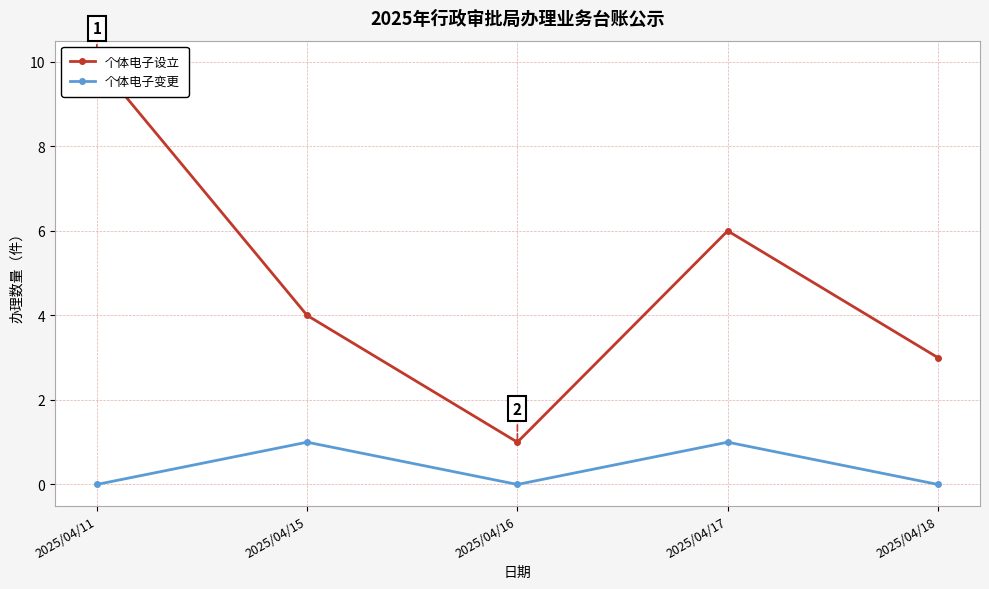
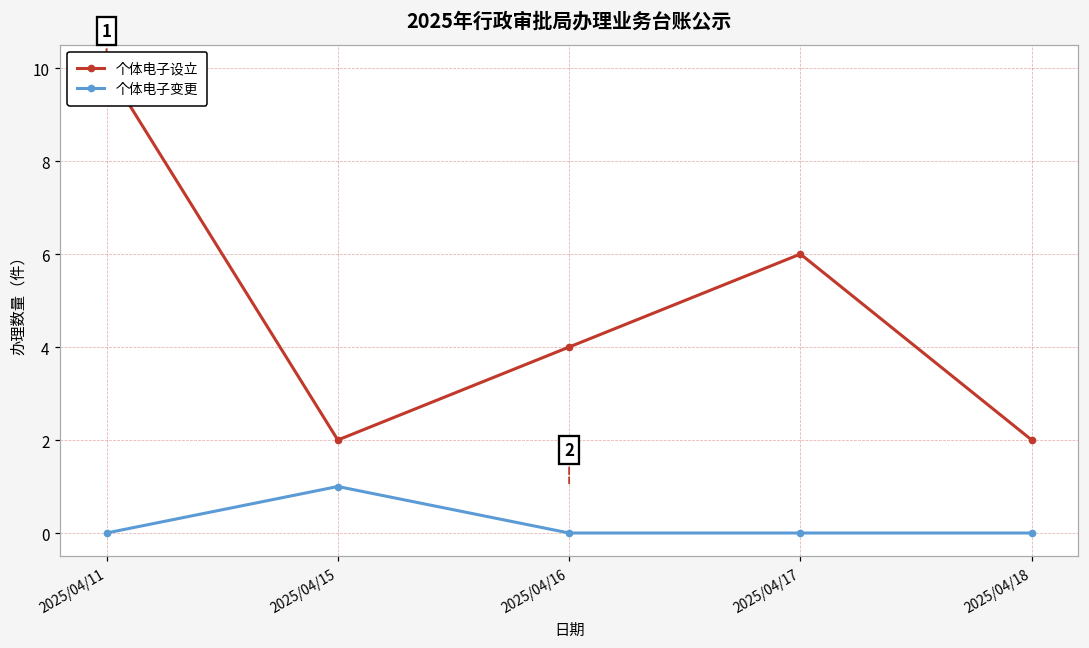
个体电子设立, 2025/04/15: 4 -> 2
个体电子设立, 2025/04/16: 1 -> 4
个体电子变更, 2025/04/17: 1 -> 0
个体电子设立, 2025/04/18: 3 -> 2
